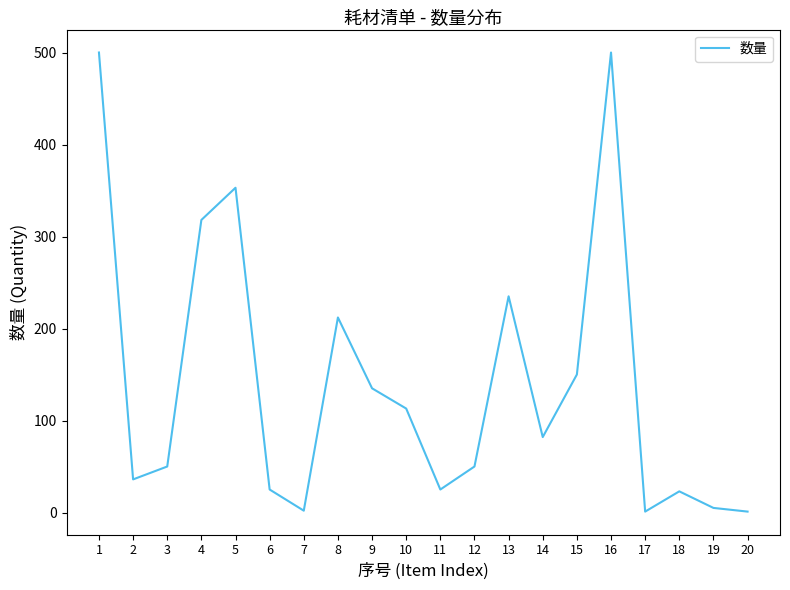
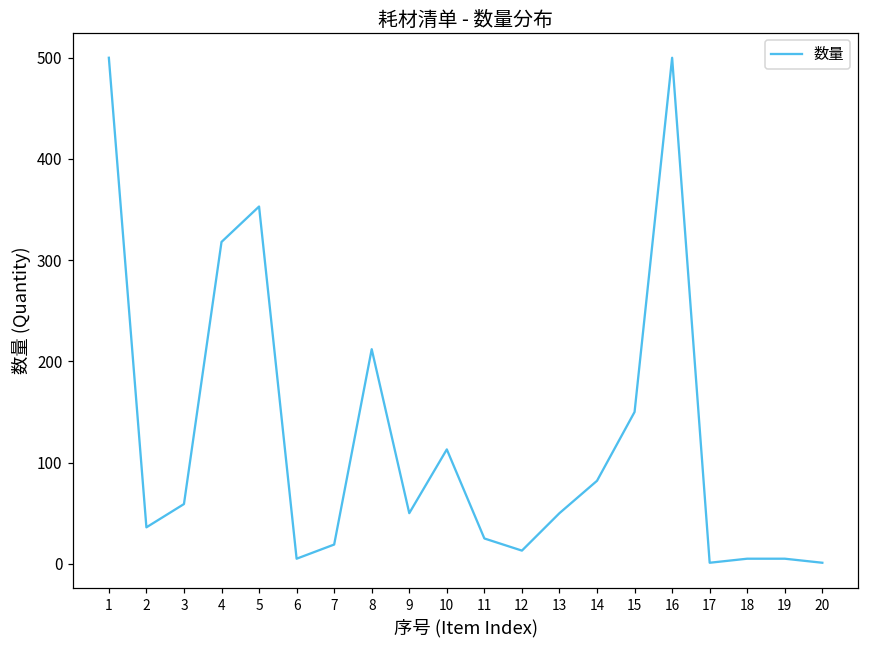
3: 50 -> 60
6: 30 -> 10
7: 0 -> 20
9: 140 -> 50
12: 50 -> 10
13: 240 -> 50
18: 20 -> 10
